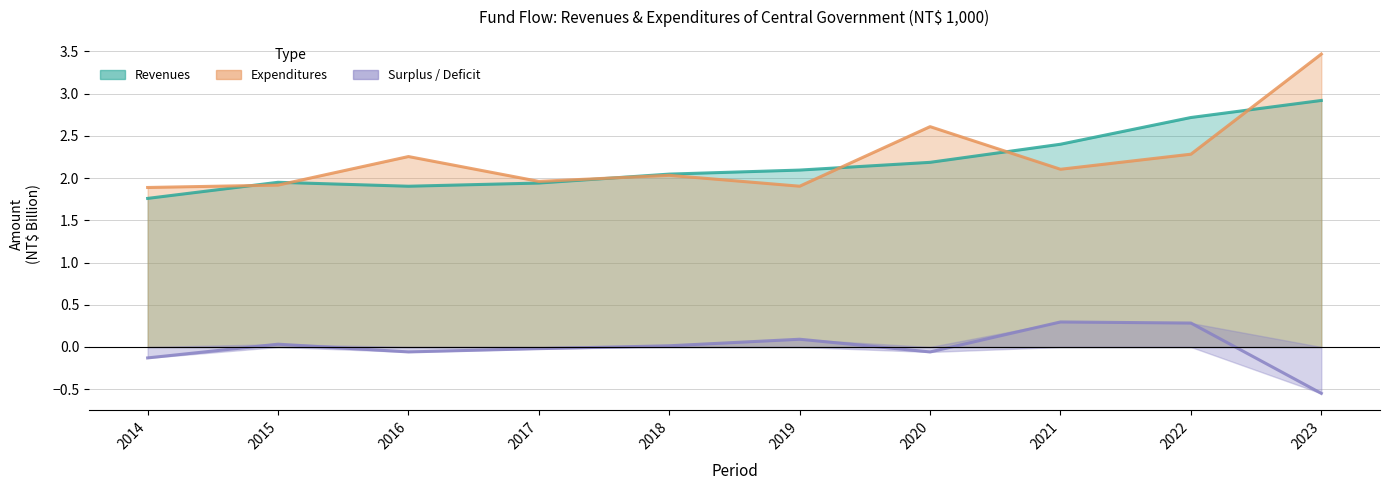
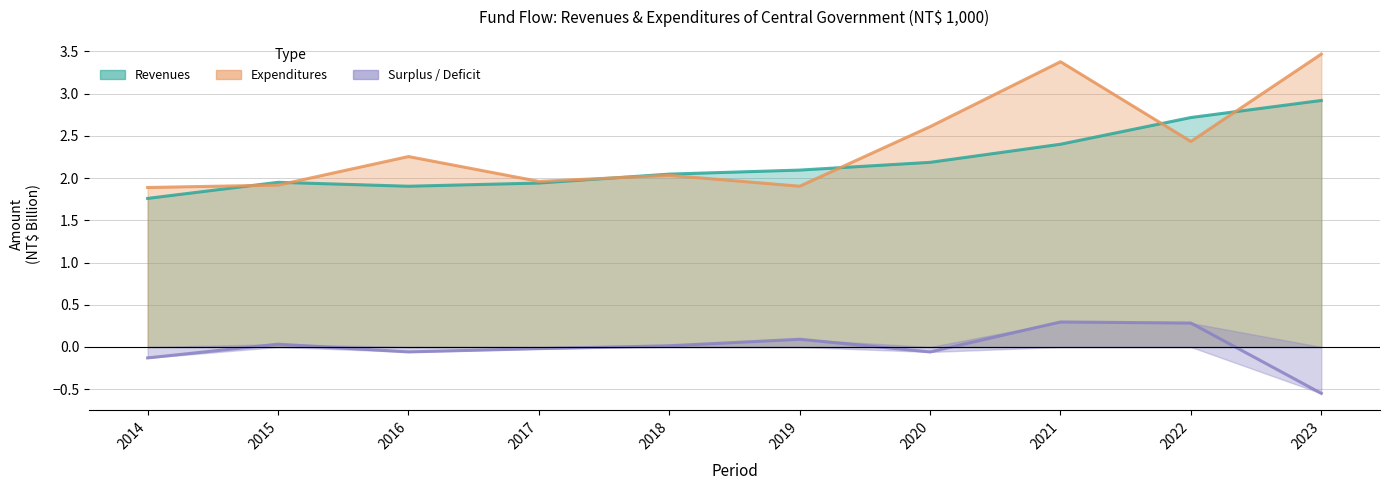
Expenditures, 2021: 2.1 -> 3.4
Expenditures, 2022: 2.3 -> 2.4
